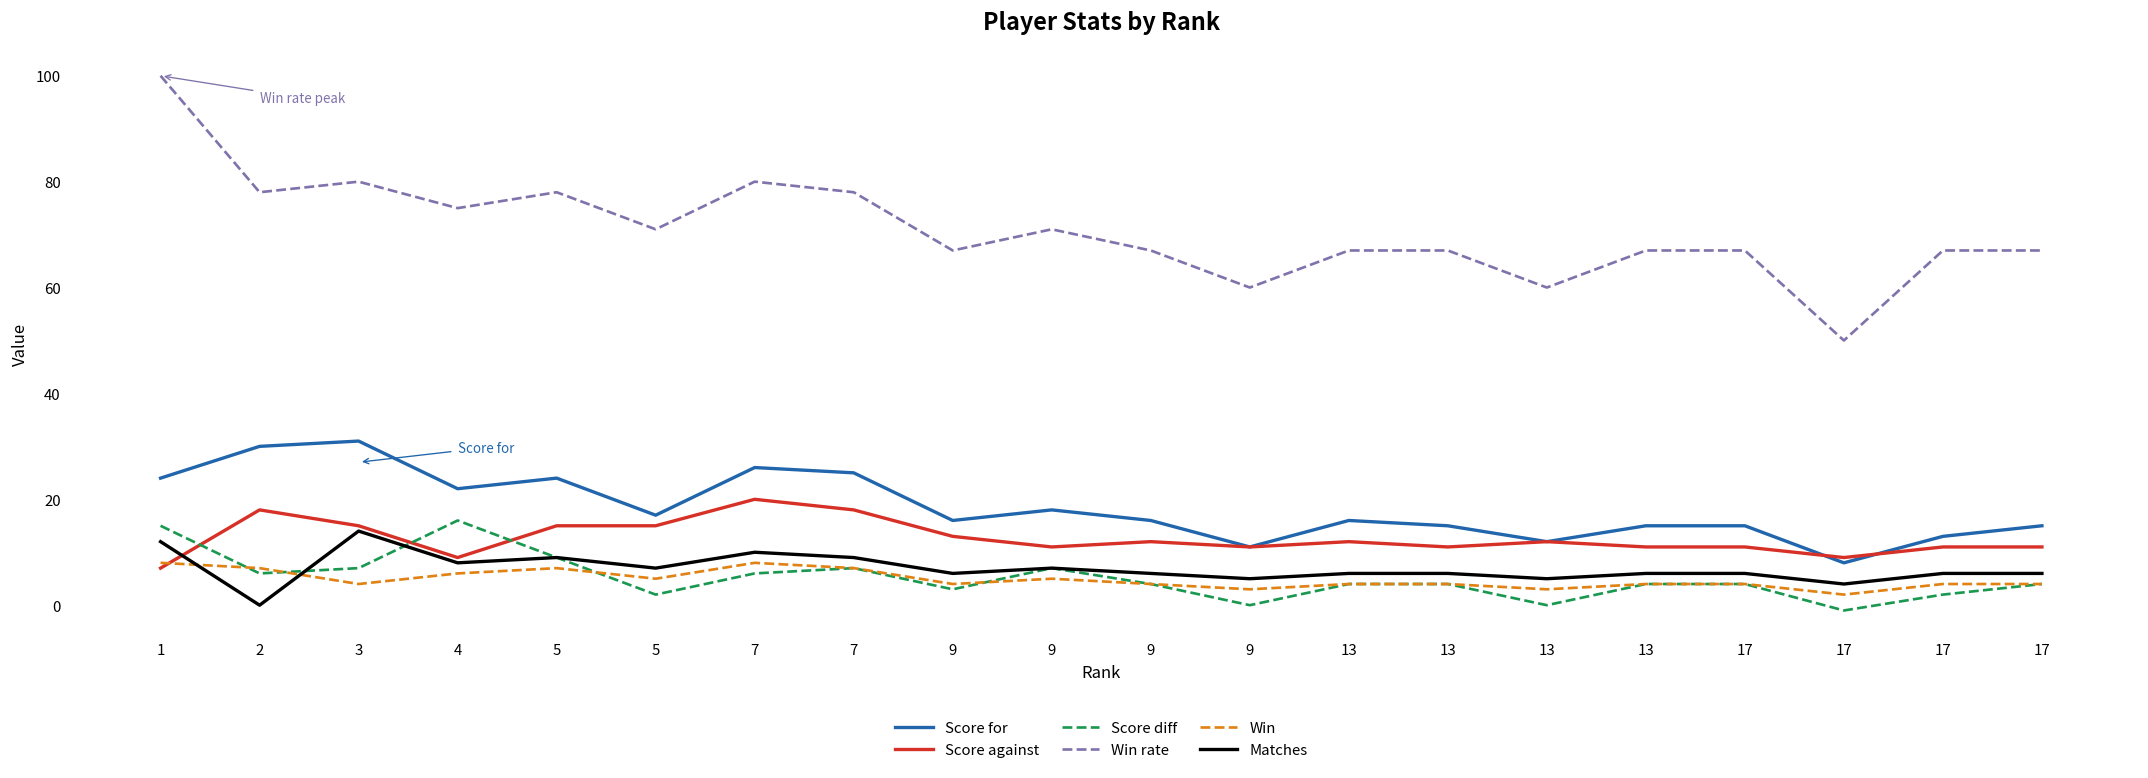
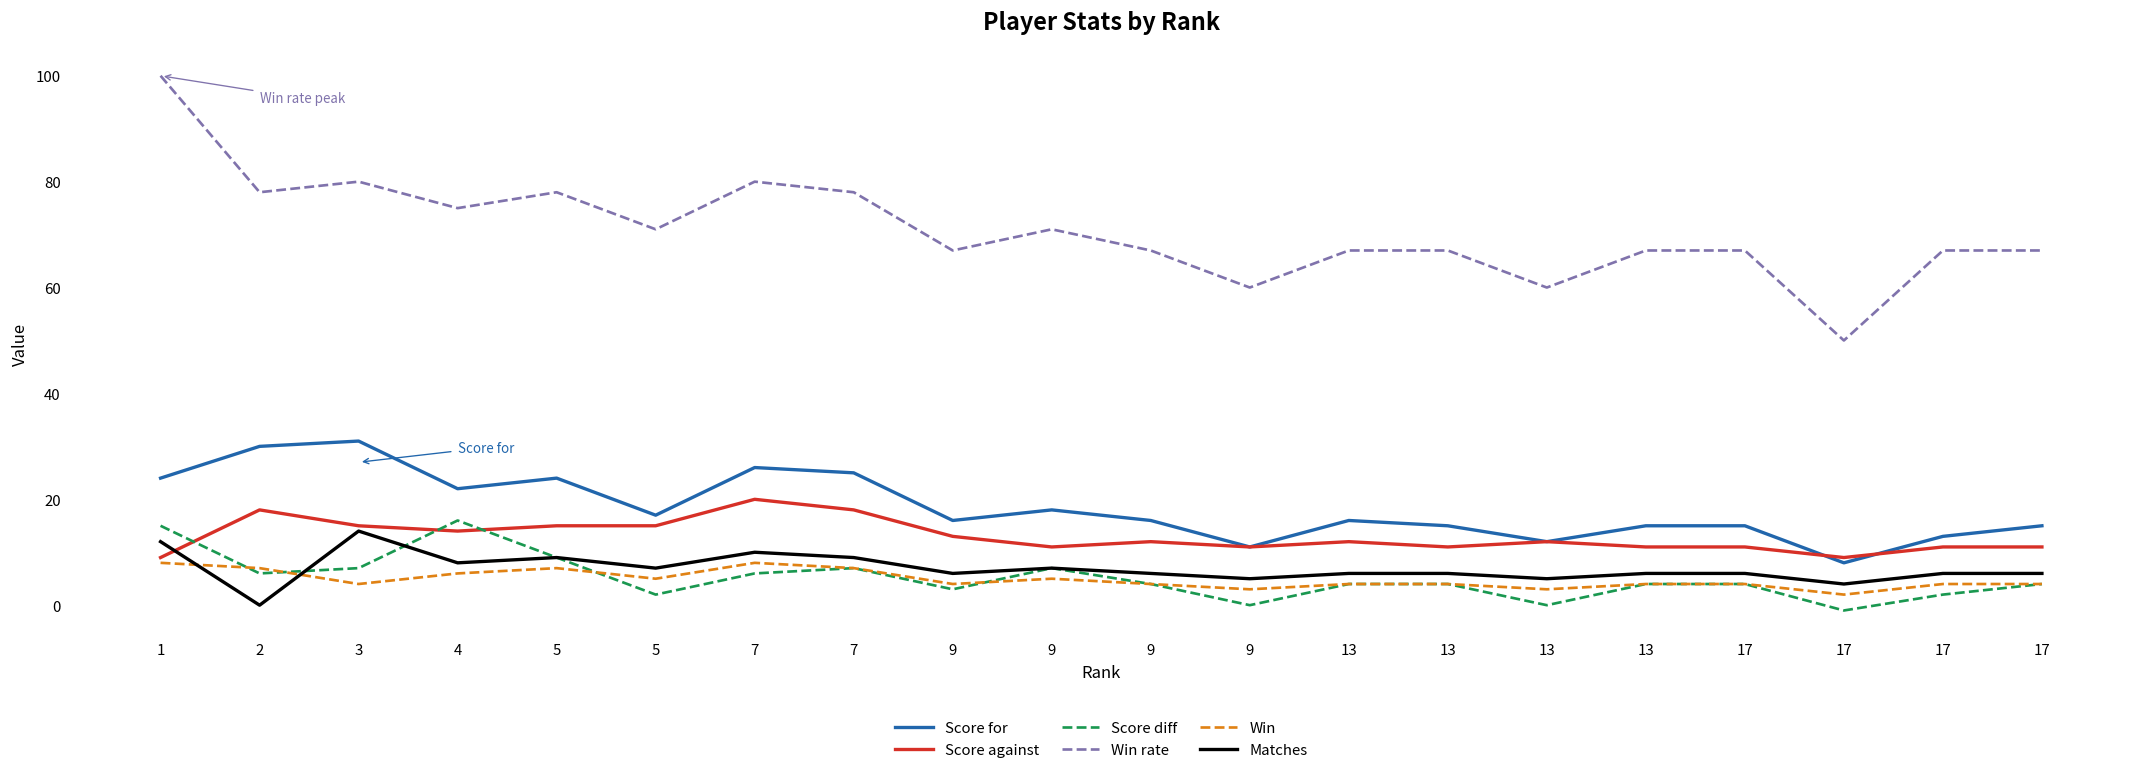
Score against, 1: 7 -> 9
Score against, 4: 9 -> 14
